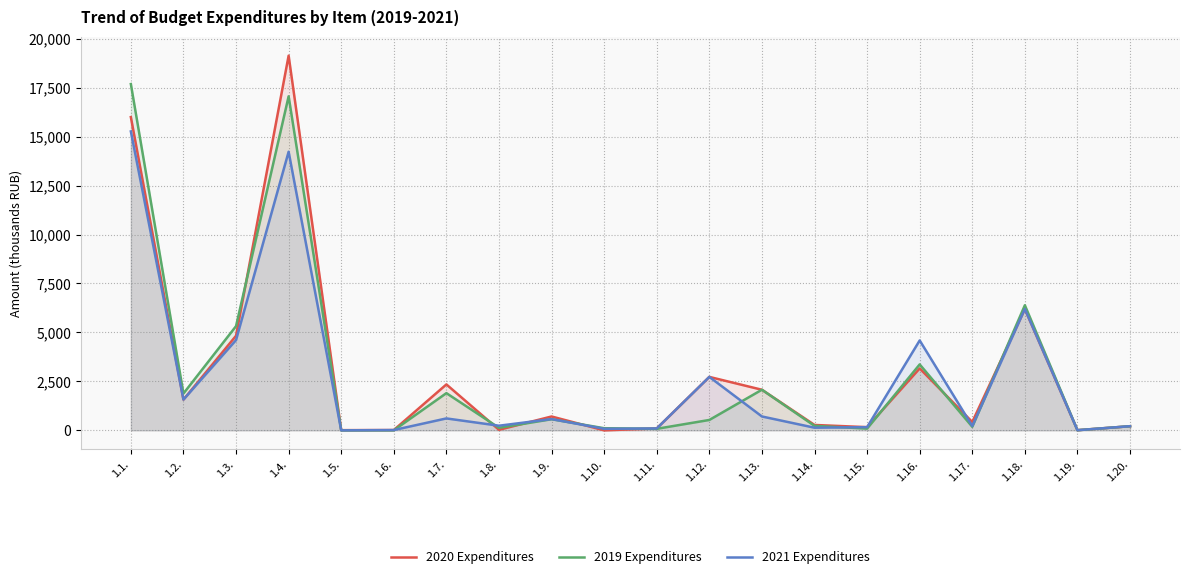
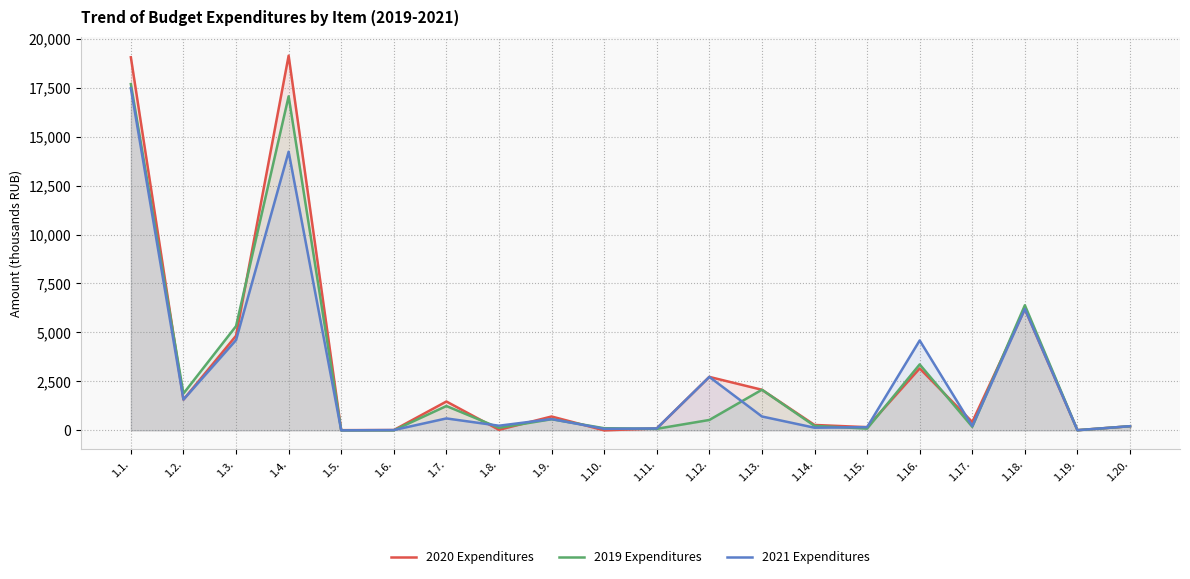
2020 Expenditures, 1.1.: 16,000 -> 19,000
2021 Expenditures, 1.1.: 15,300 -> 17,500
2020 Expenditures, 1.7.: 2,300 -> 1,500
2019 Expenditures, 1.7.: 1,900 -> 1,200
